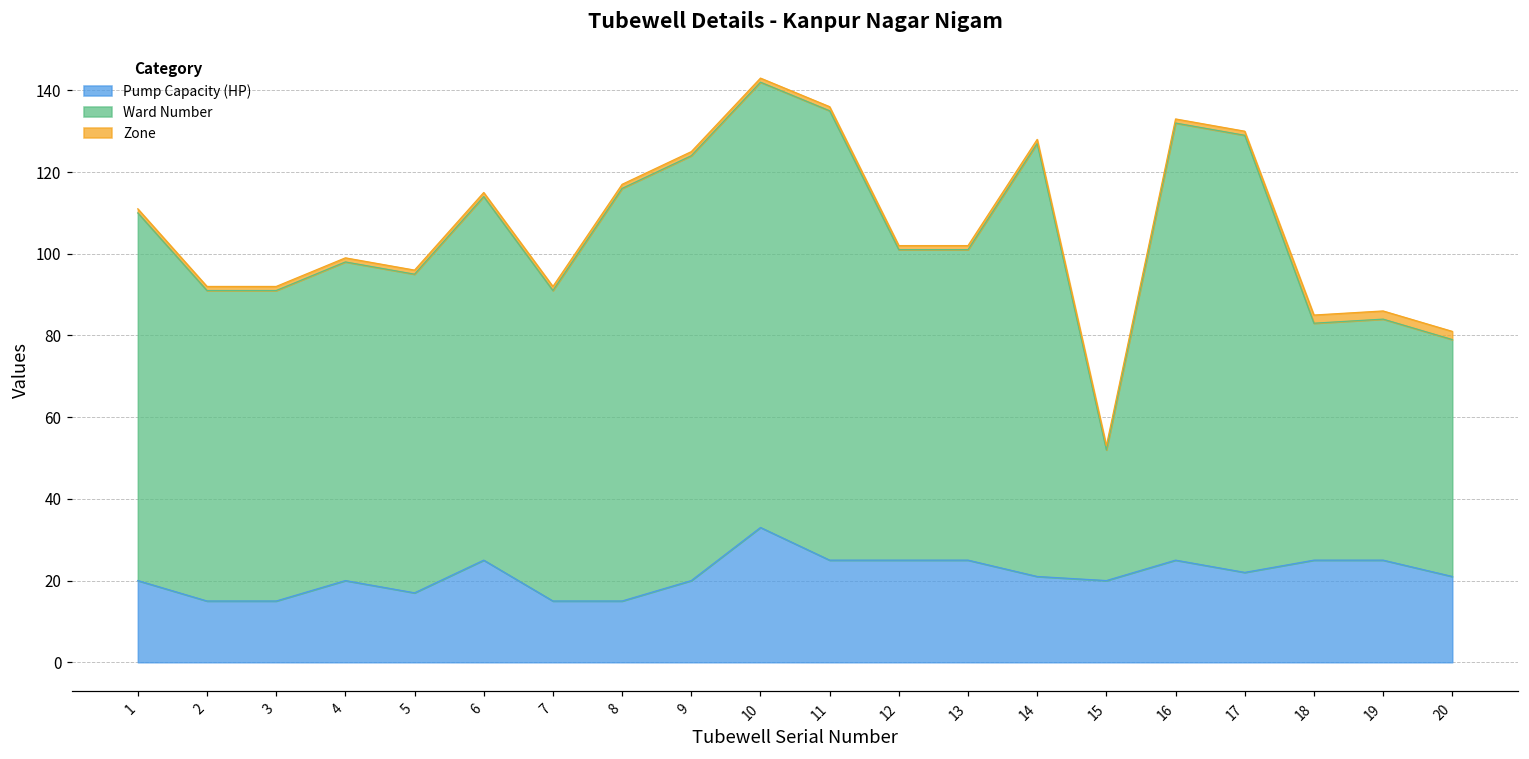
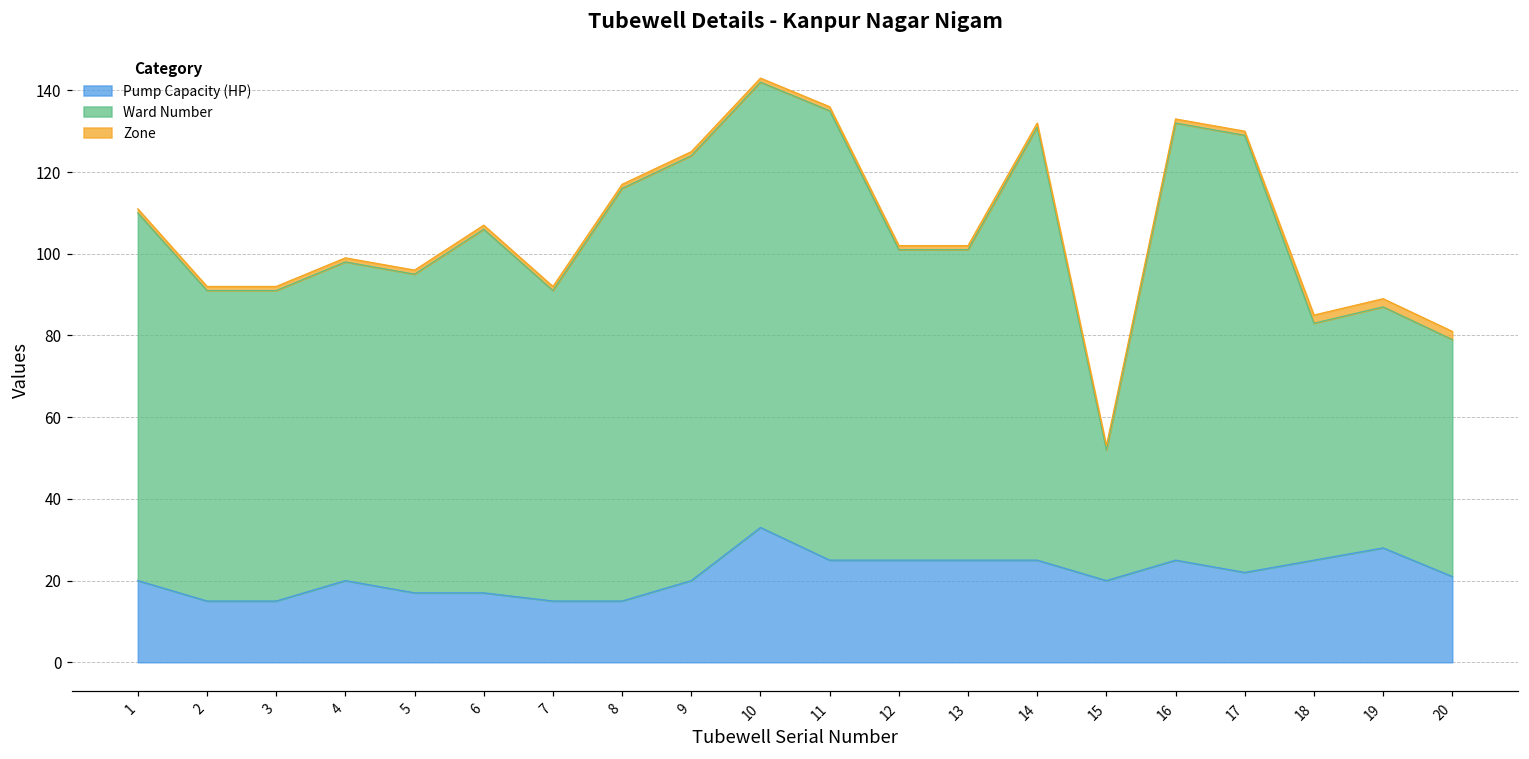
Pump Capacity (HP), 6: 25 -> 17
Pump Capacity (HP), 14: 21 -> 25
Pump Capacity (HP), 19: 25 -> 28
